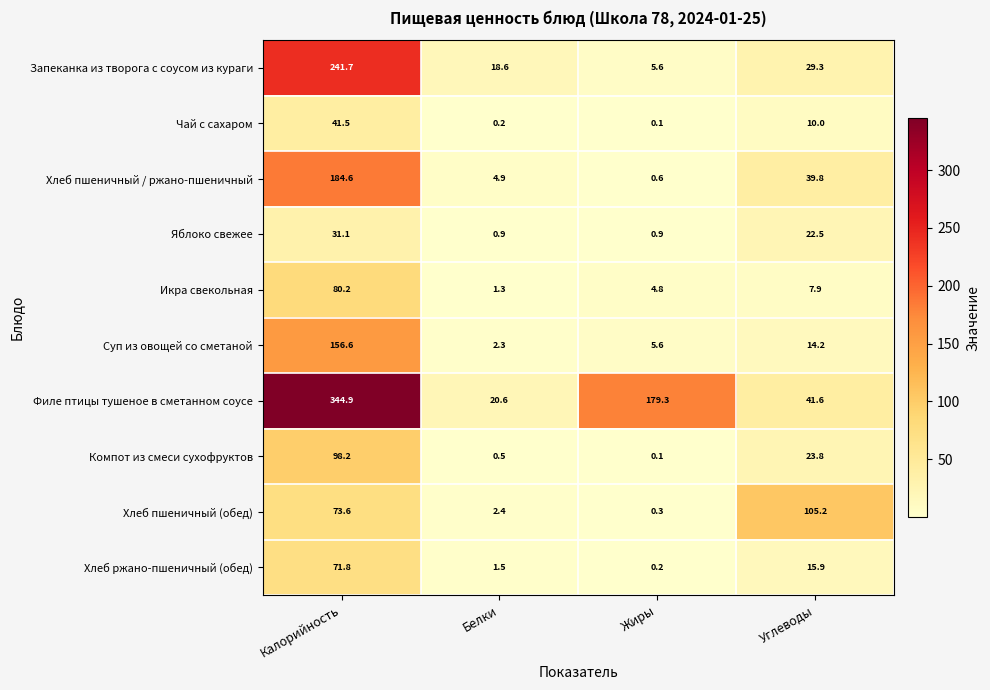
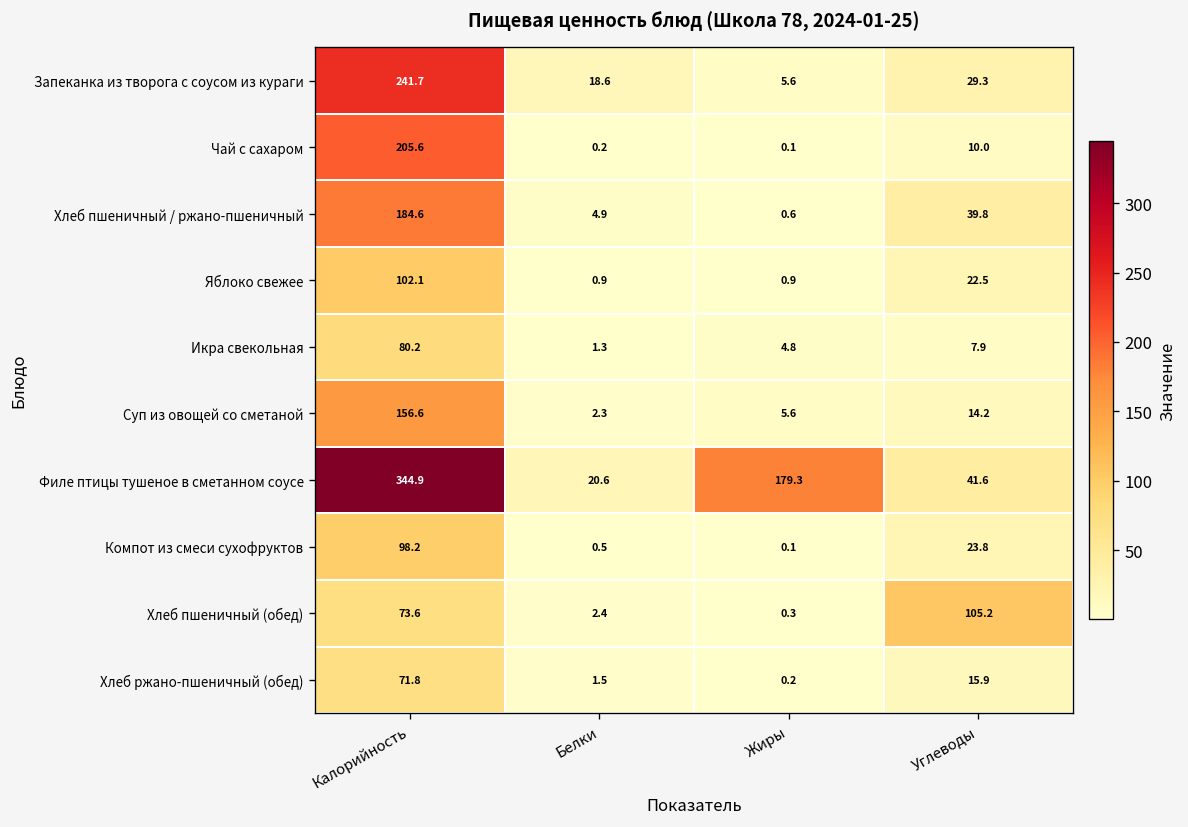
Чай с сахаром, Калорийность: 41.5 -> 205.6
Яблоко свежее, Калорийность: 31.1 -> 102.1
